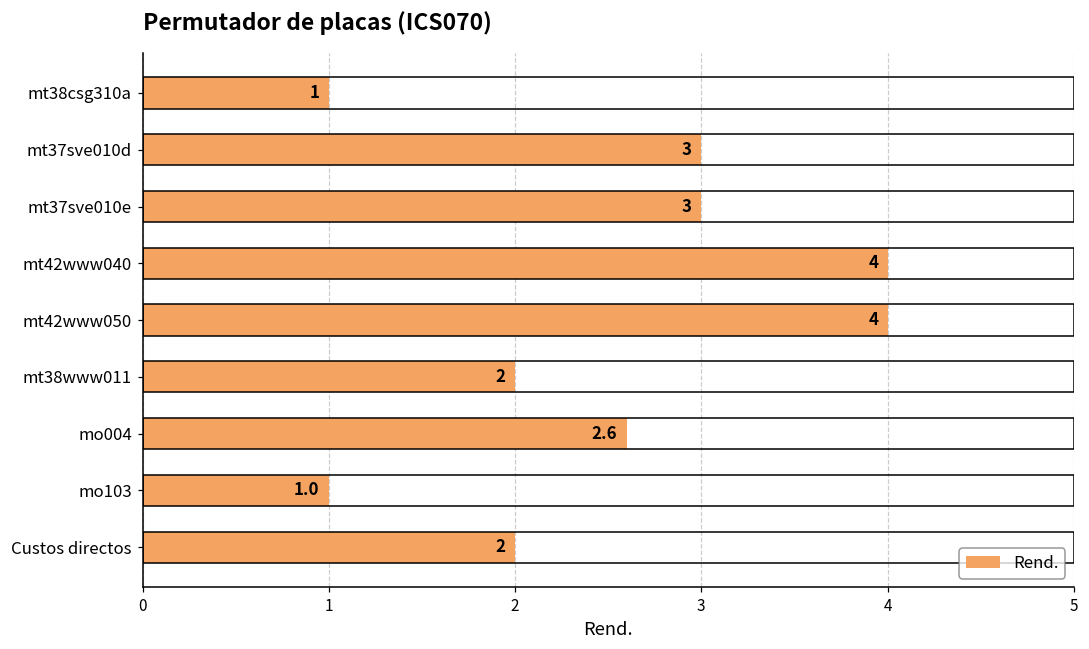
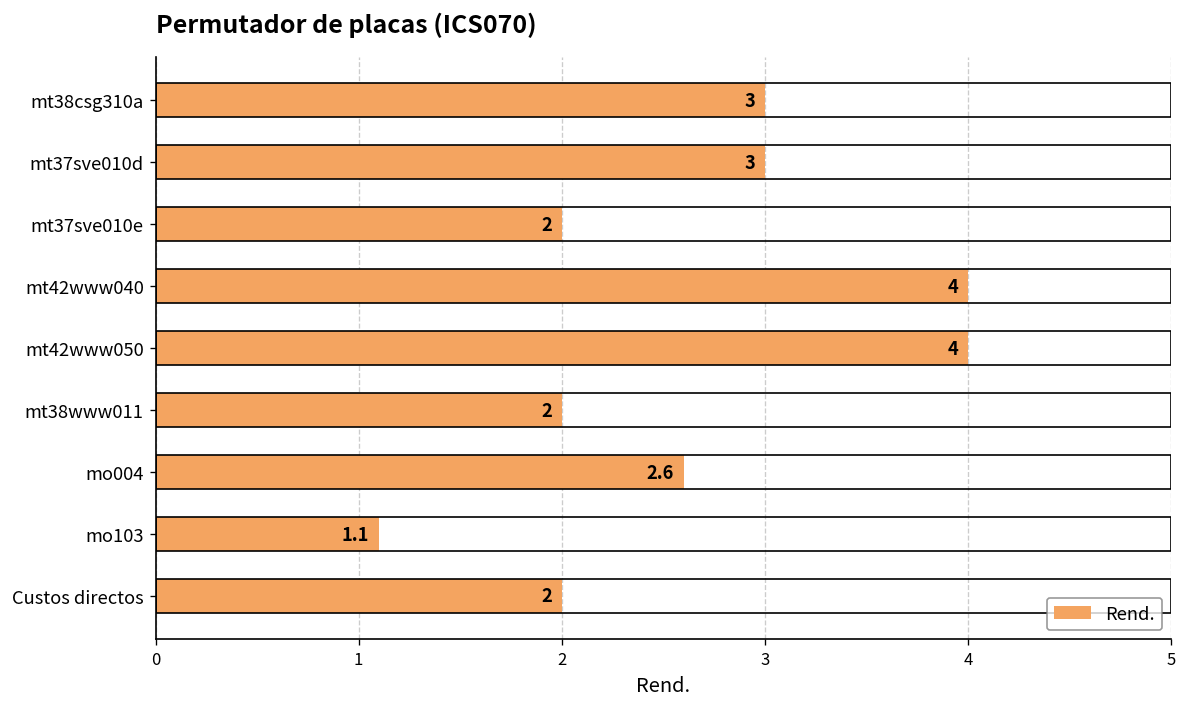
mt38csg310a: 1 -> 3
mt37sve010e: 3 -> 2
mo103: 1.0 -> 1.1
